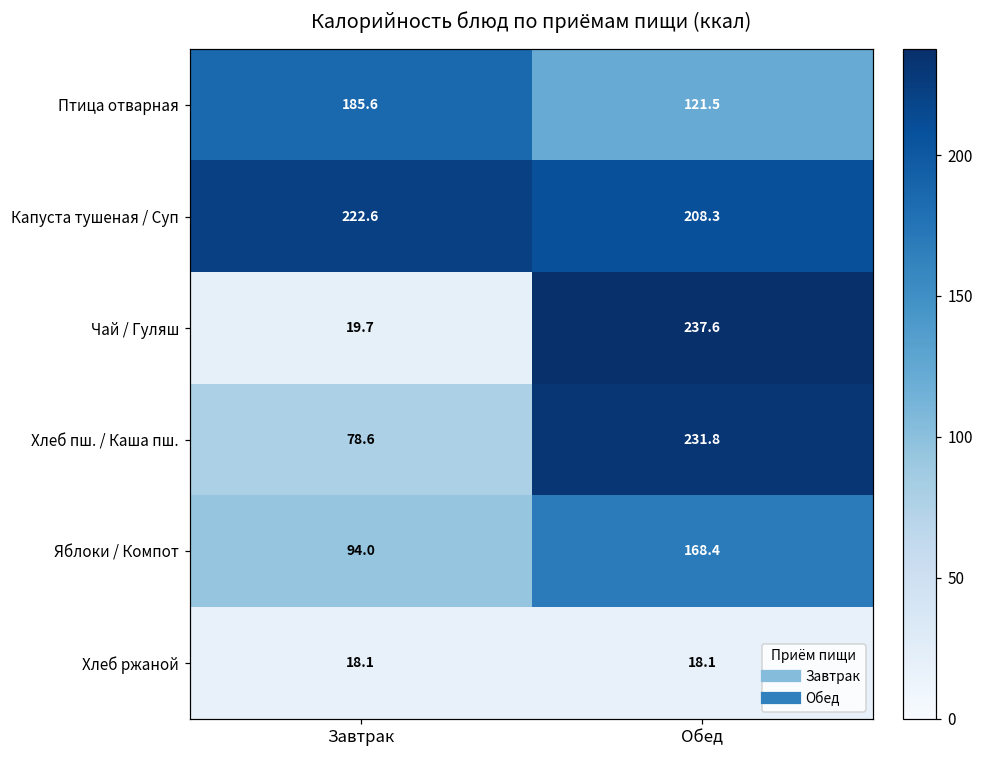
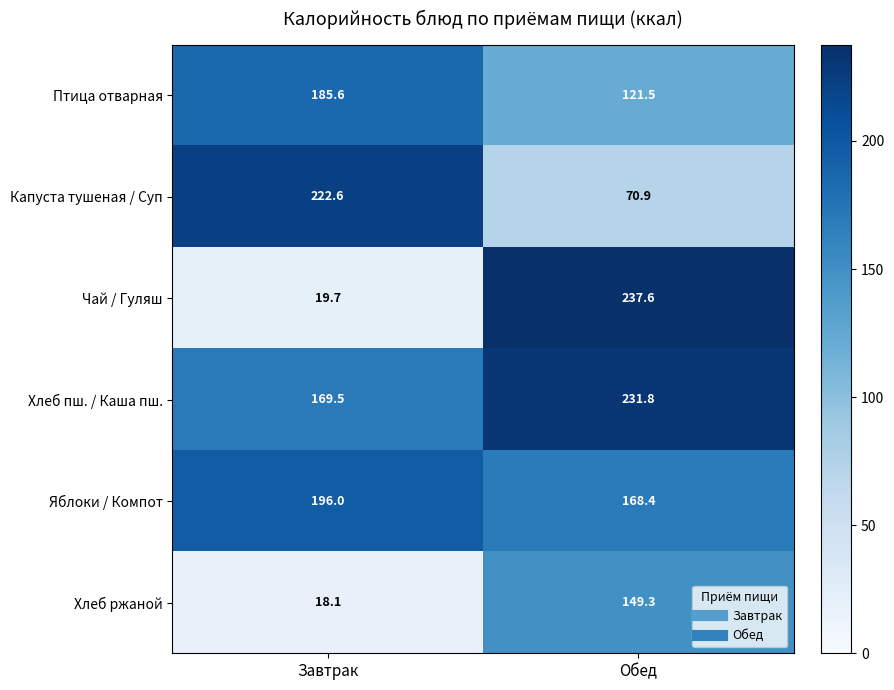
Капуста тушеная / Суп, Обед: 208.3 -> 70.9
Хлеб пш. / Каша пш., Завтрак: 78.6 -> 169.5
Яблоки / Компот, Завтрак: 94.0 -> 196.0
Хлеб ржаной, Обед: 18.1 -> 149.3
